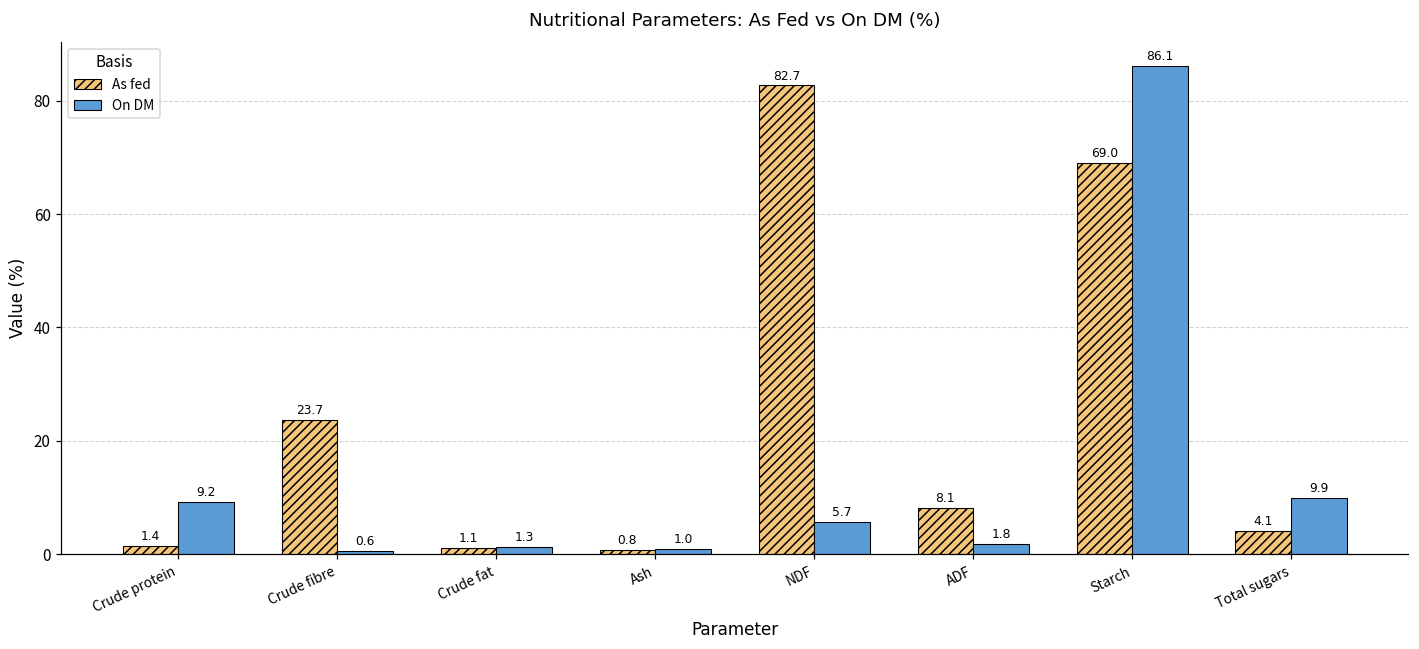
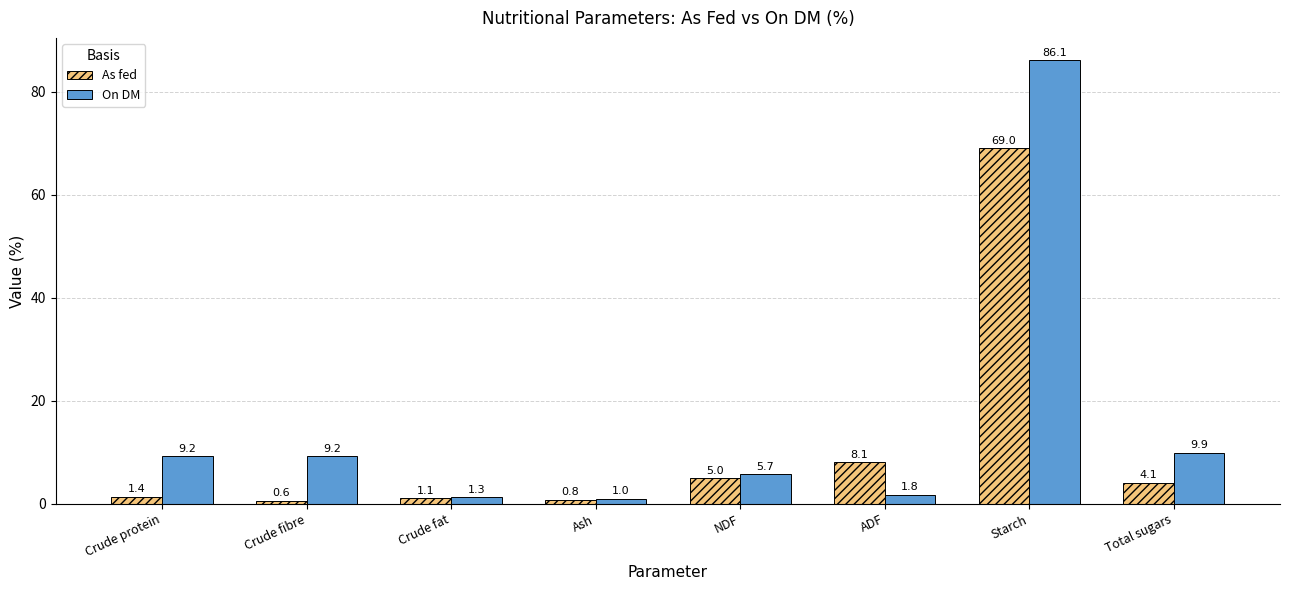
As fed, Crude fibre: 23.7 -> 0.6
On DM, Crude fibre: 0.6 -> 9.2
As fed, NDF: 82.7 -> 5.0
